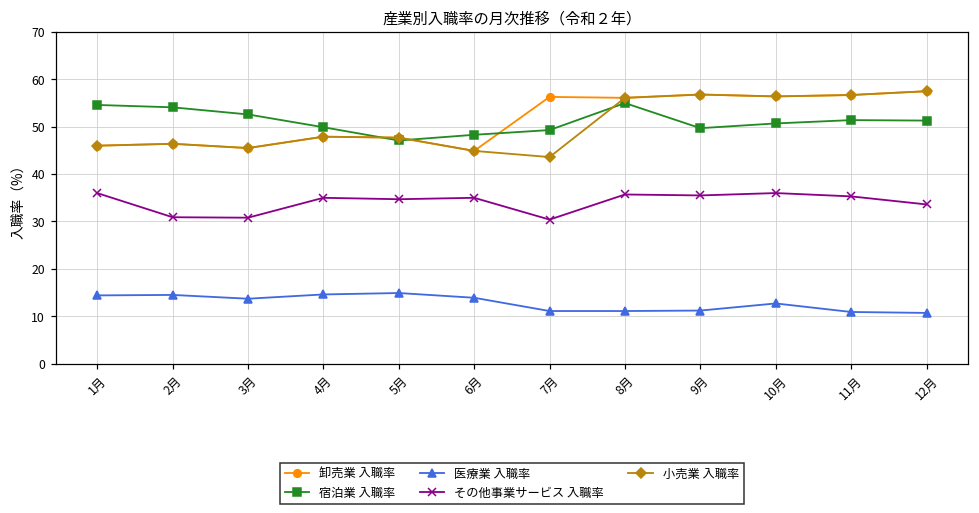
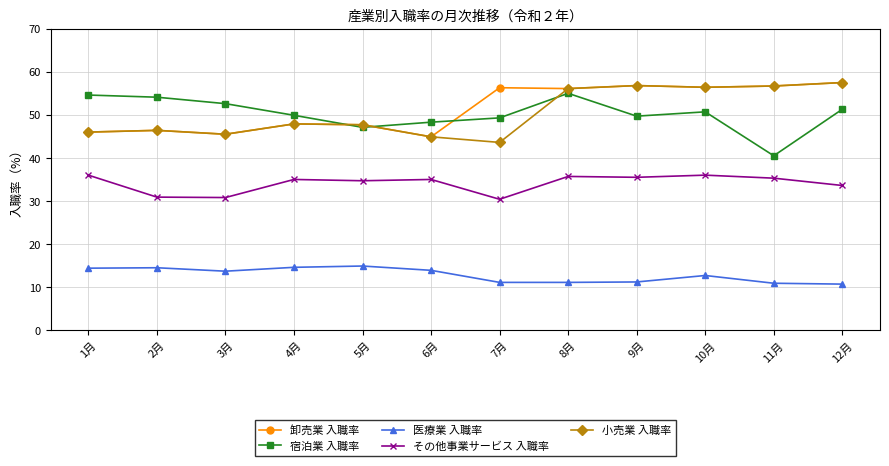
宿泊業 入職率, 11月: 51 -> 41
